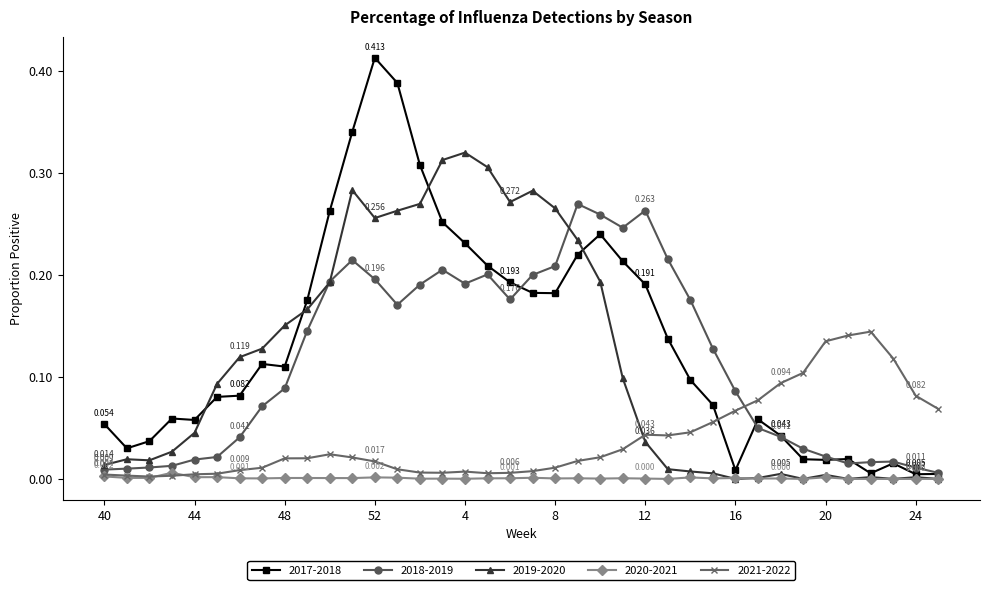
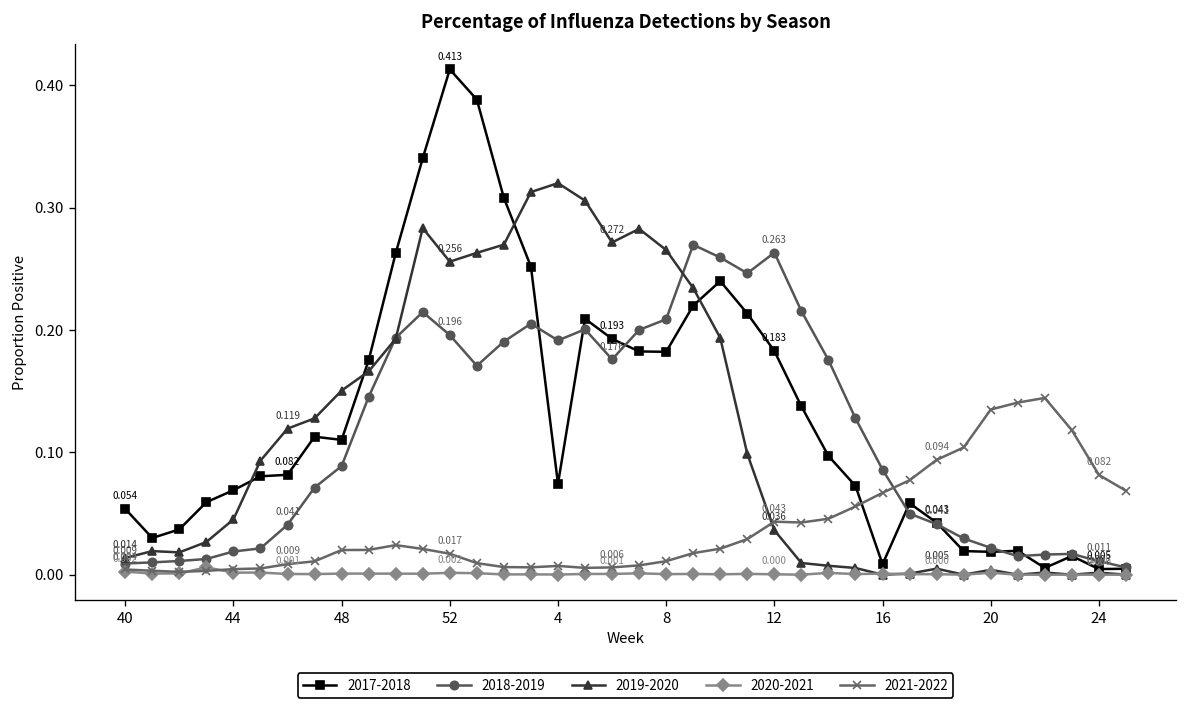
2017-2018, 44: 0.058 -> 0.069
2017-2018, 4: 0.231 -> 0.074
2017-2018, 12: 0.191 -> 0.183
